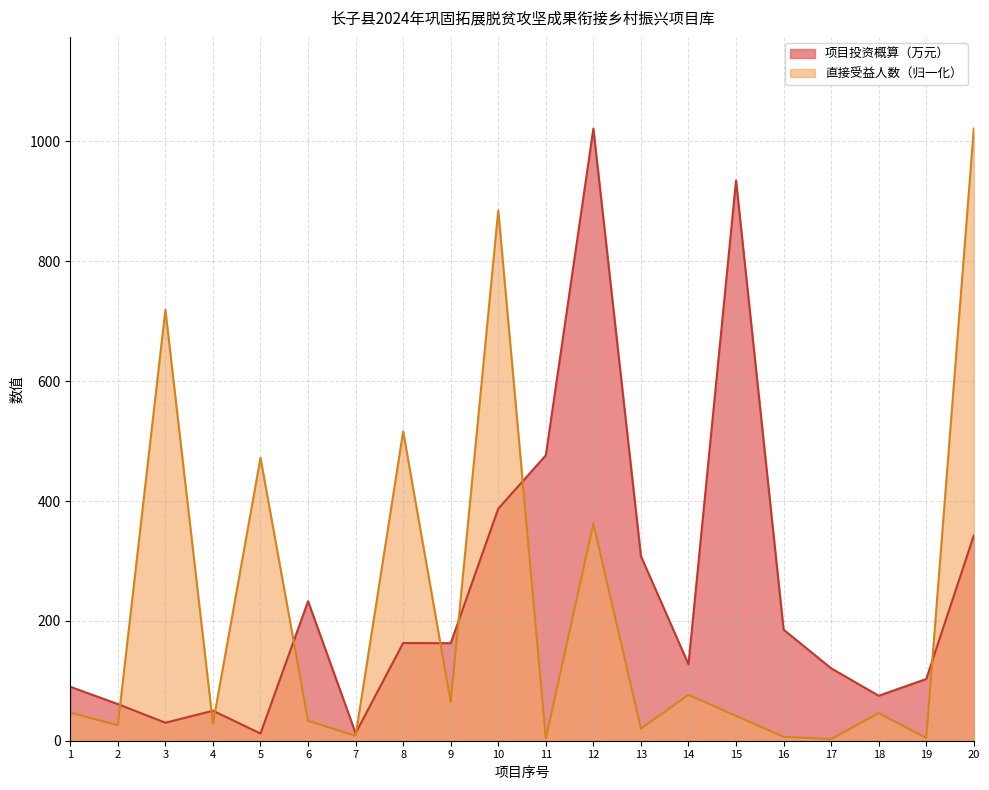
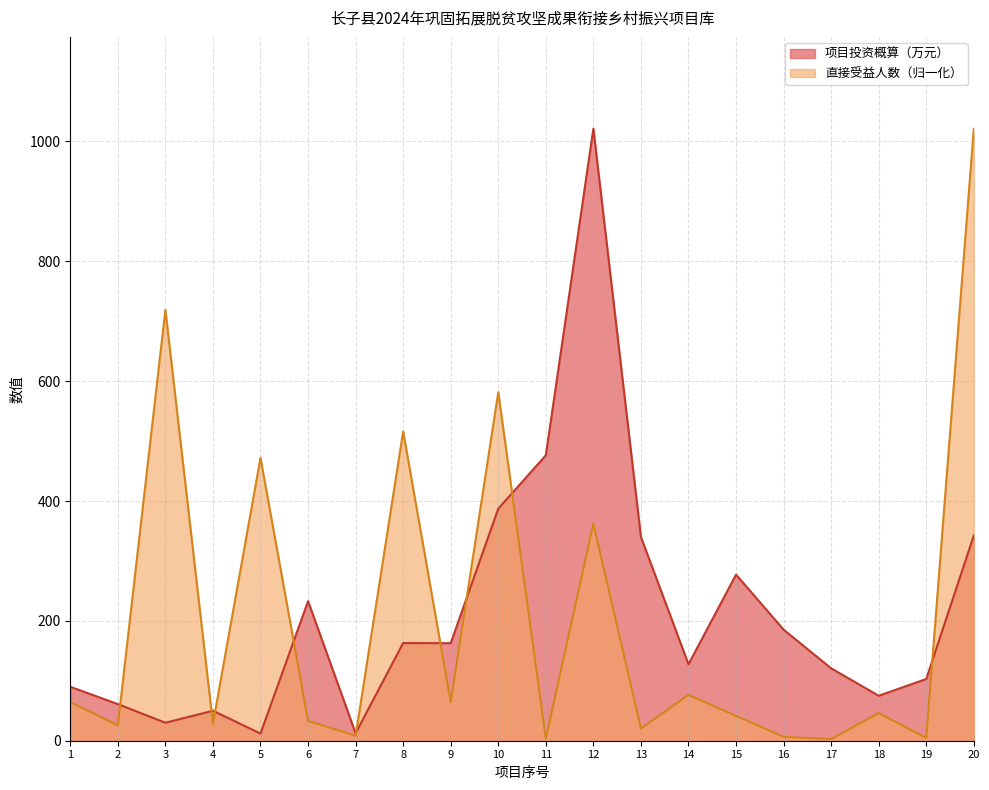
直接受益人数（归一化）, 1: 50 -> 60
直接受益人数（归一化）, 10: 880 -> 580
项目投资概算（万元）, 13: 310 -> 340
项目投资概算（万元）, 15: 930 -> 280
